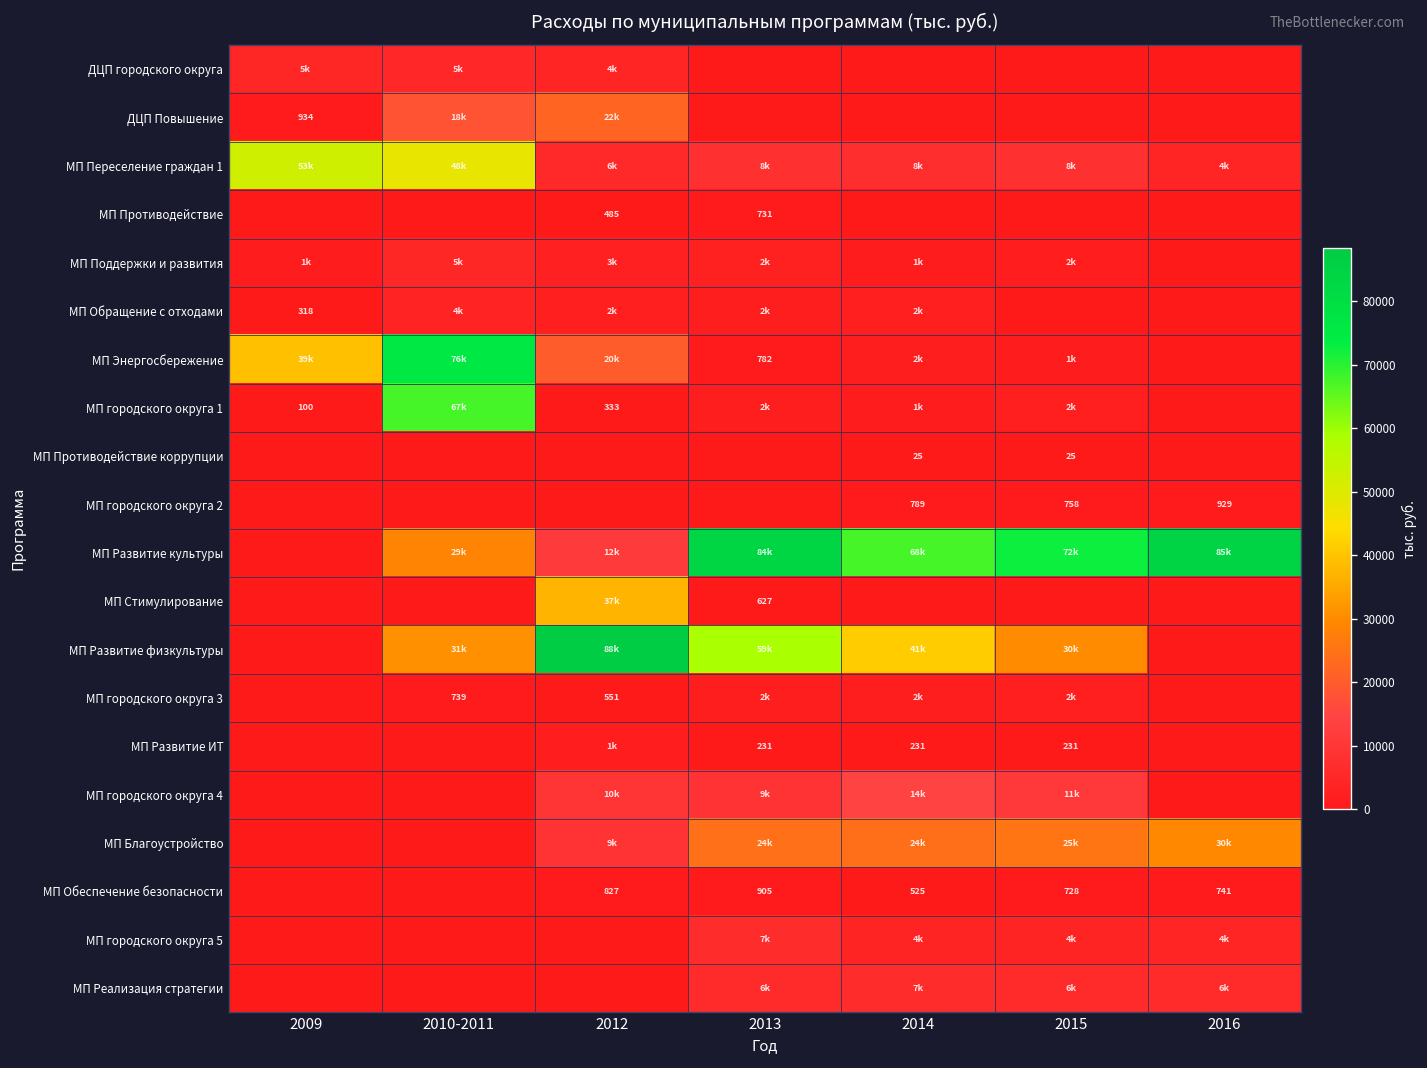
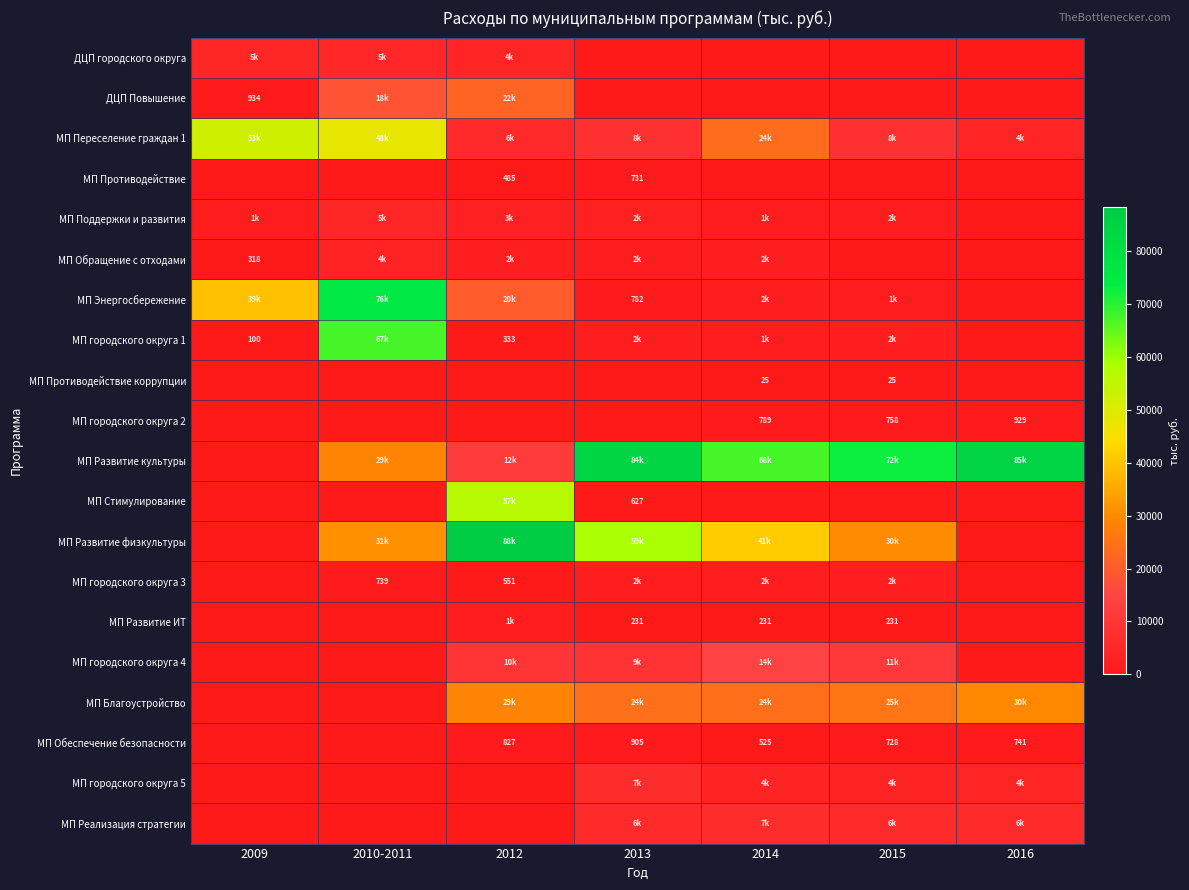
МП Переселение граждан 1, 2014: 8k -> 24k
МП Стимулирование, 2012: 37k -> 57k
МП Благоустройство, 2012: 9k -> 29k
